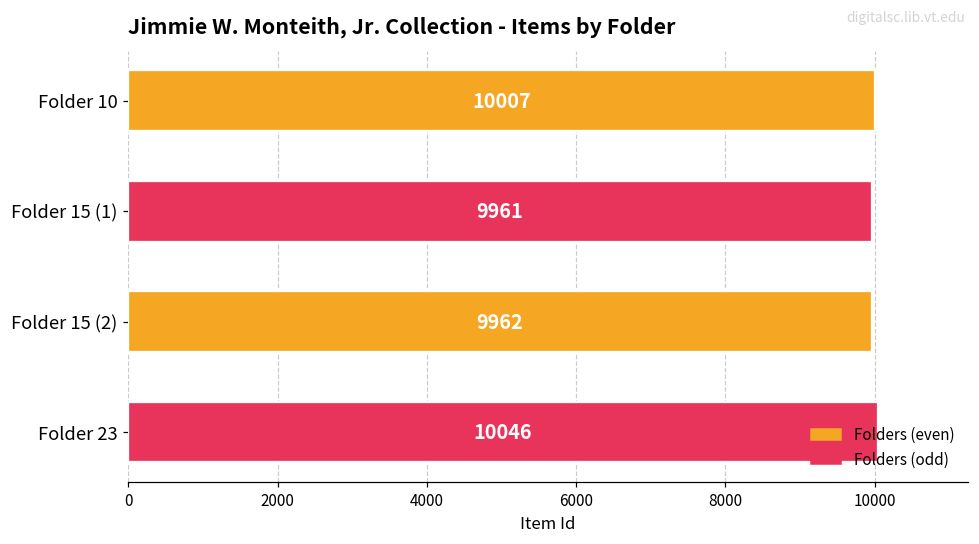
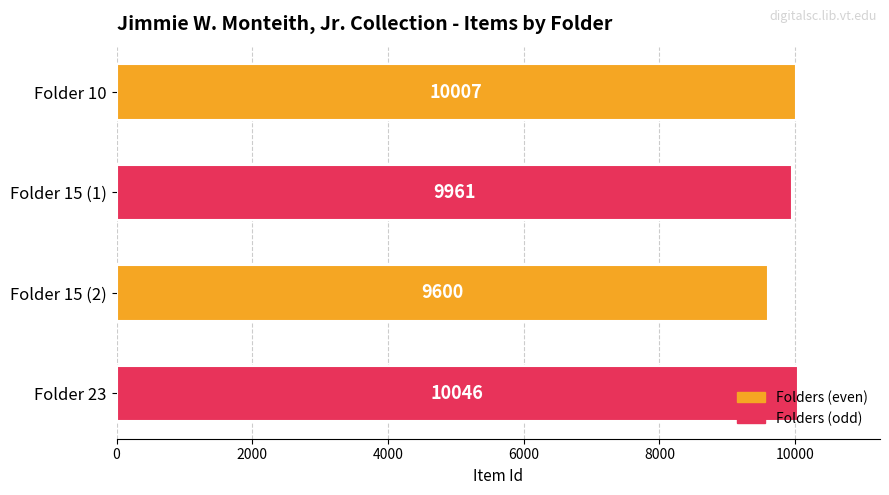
Folder 15 (2): 9962 -> 9600
